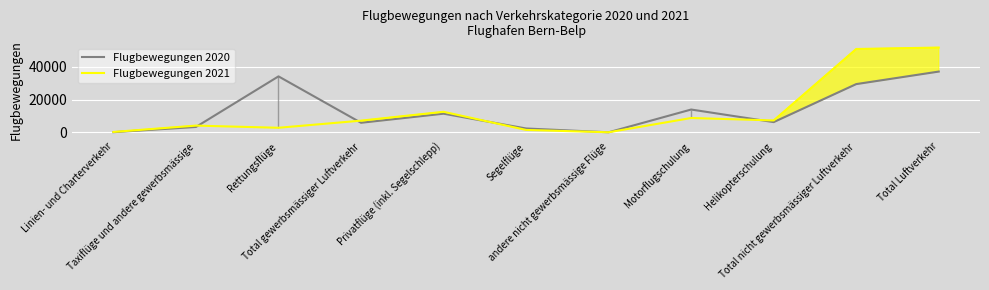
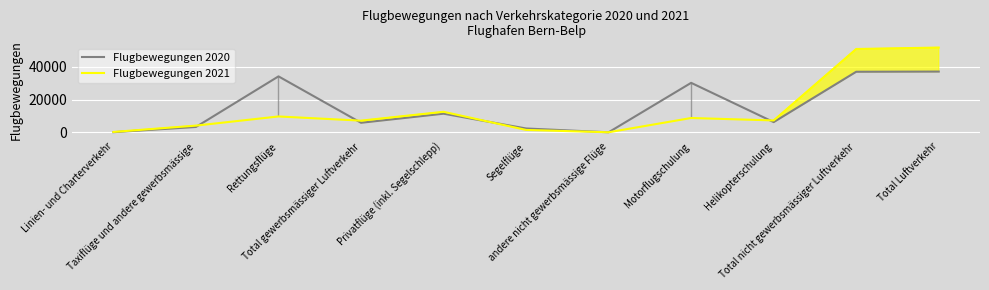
Flugbewegungen 2021, Rettungsflüge: 3000 -> 10000
Flugbewegungen 2020, Motorflugschulung: 14000 -> 30000
Flugbewegungen 2020, Total nicht gewerbsmässiger Luftverkehr: 29000 -> 37000
